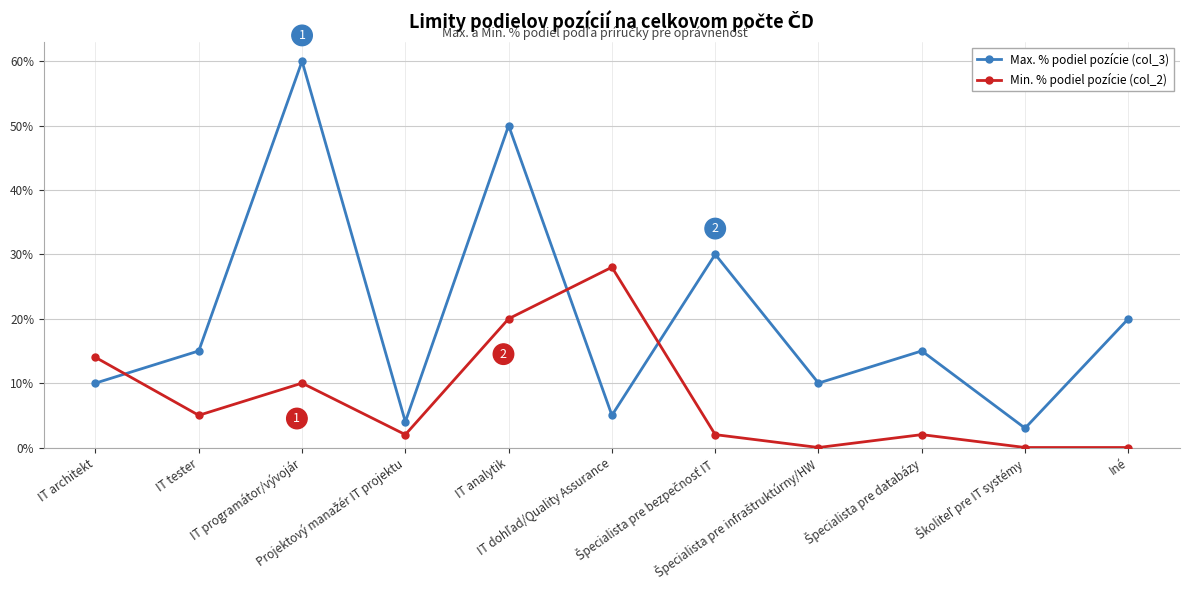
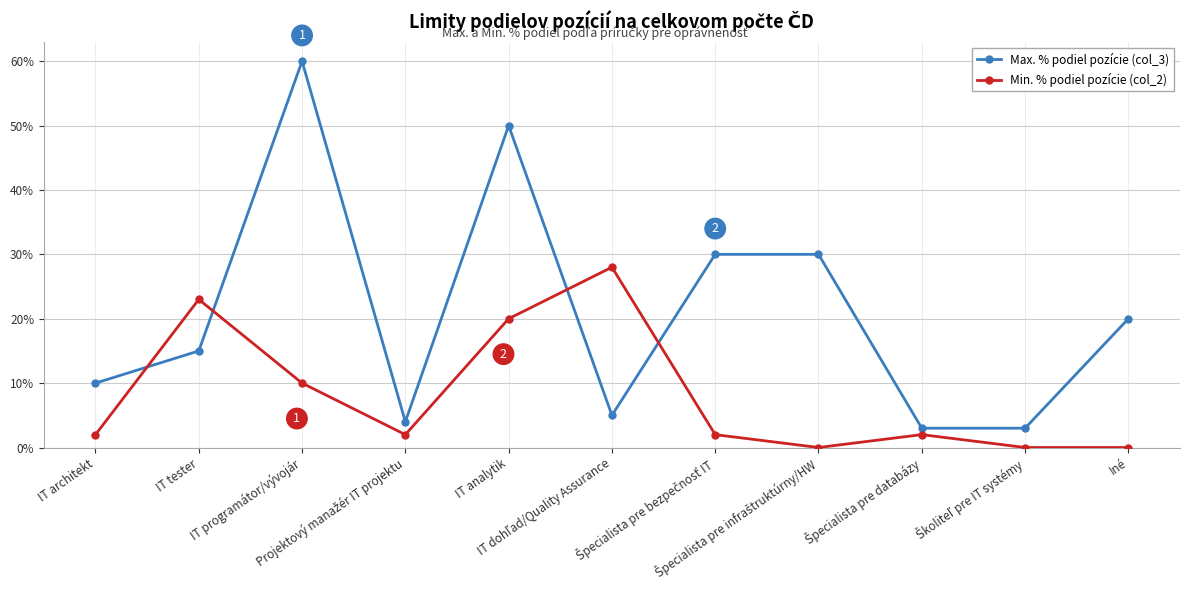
Min. % podiel pozície (col_2), IT architekt: 14% -> 2%
Min. % podiel pozície (col_2), IT tester: 5% -> 23%
Max. % podiel pozície (col_3), Špecialista pre infraštruktúrny/HW: 10% -> 30%
Max. % podiel pozície (col_3), Špecialista pre databázy: 15% -> 3%
